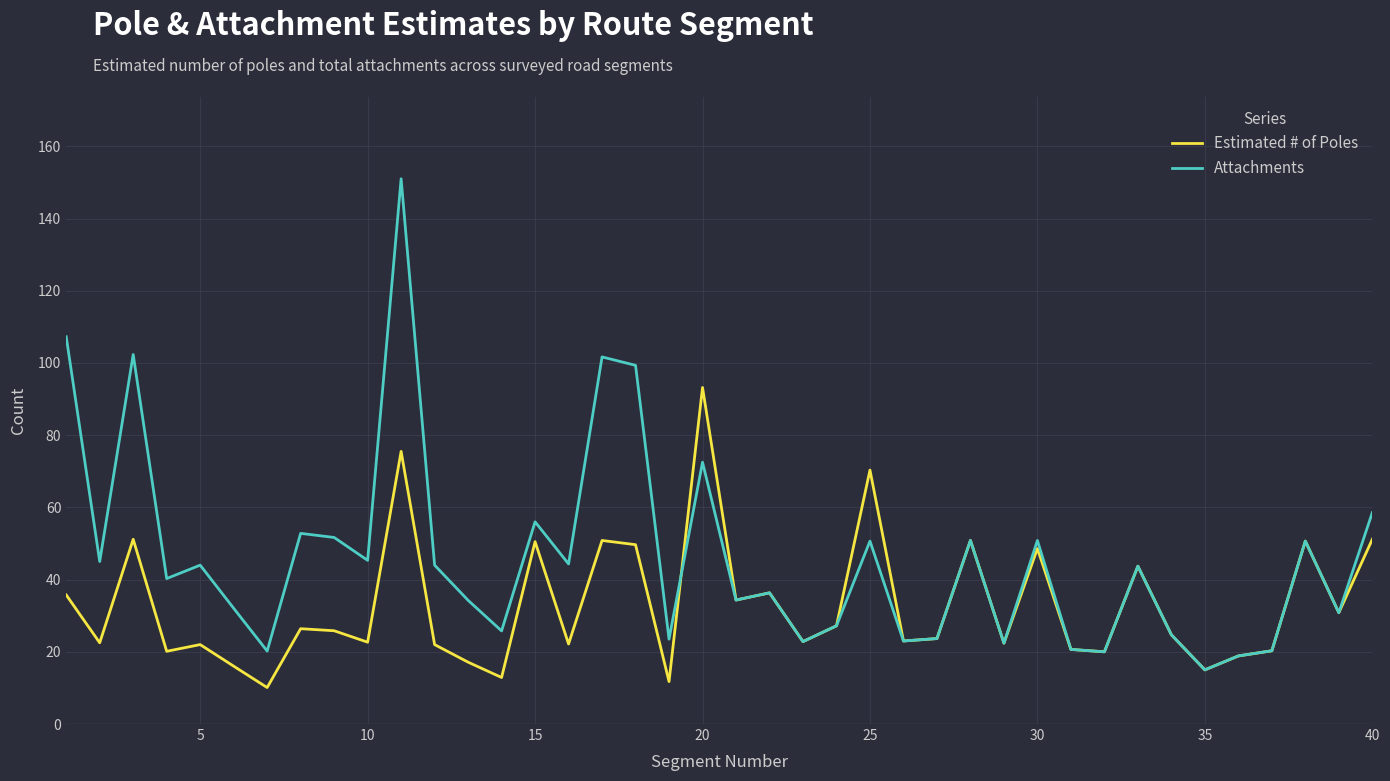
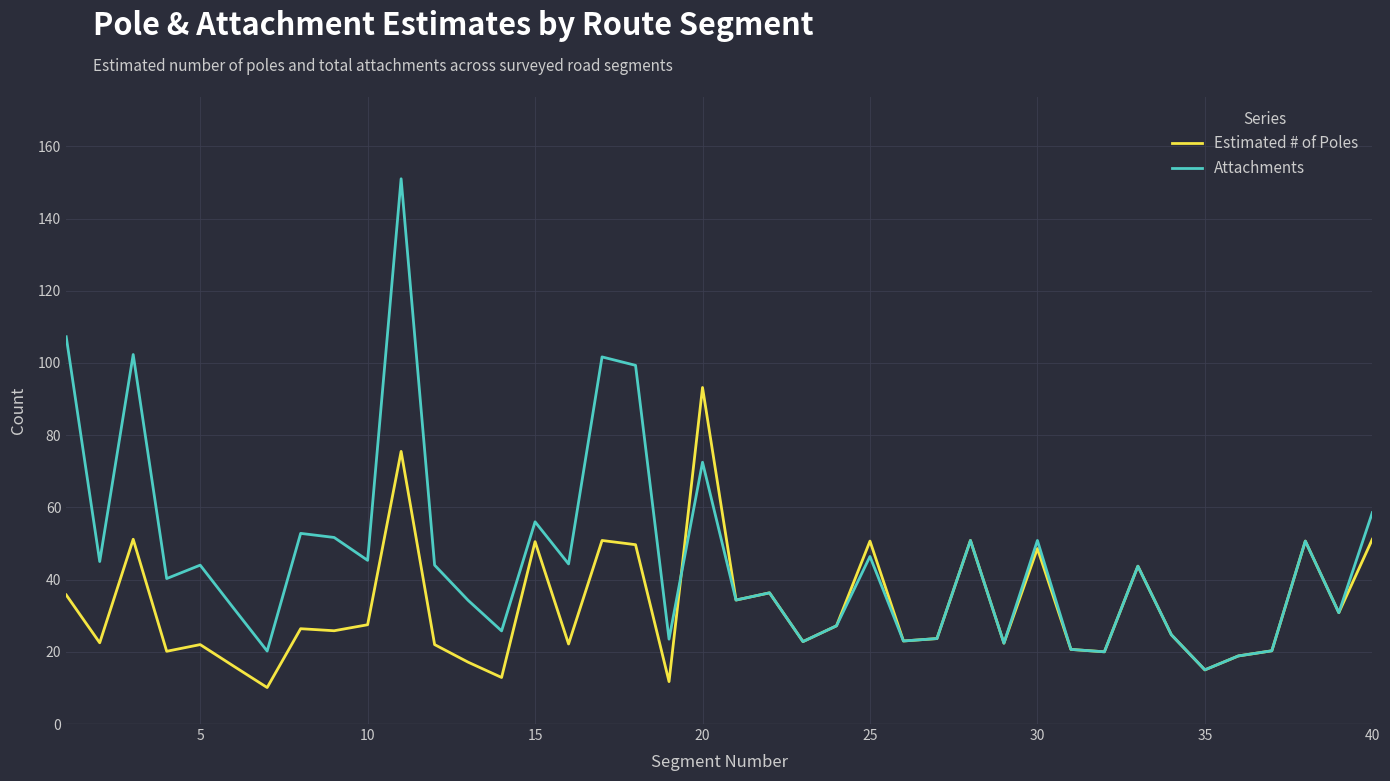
Estimated # of Poles, 10: 23 -> 27
Estimated # of Poles, 25: 70 -> 51
Attachments, 25: 51 -> 46
